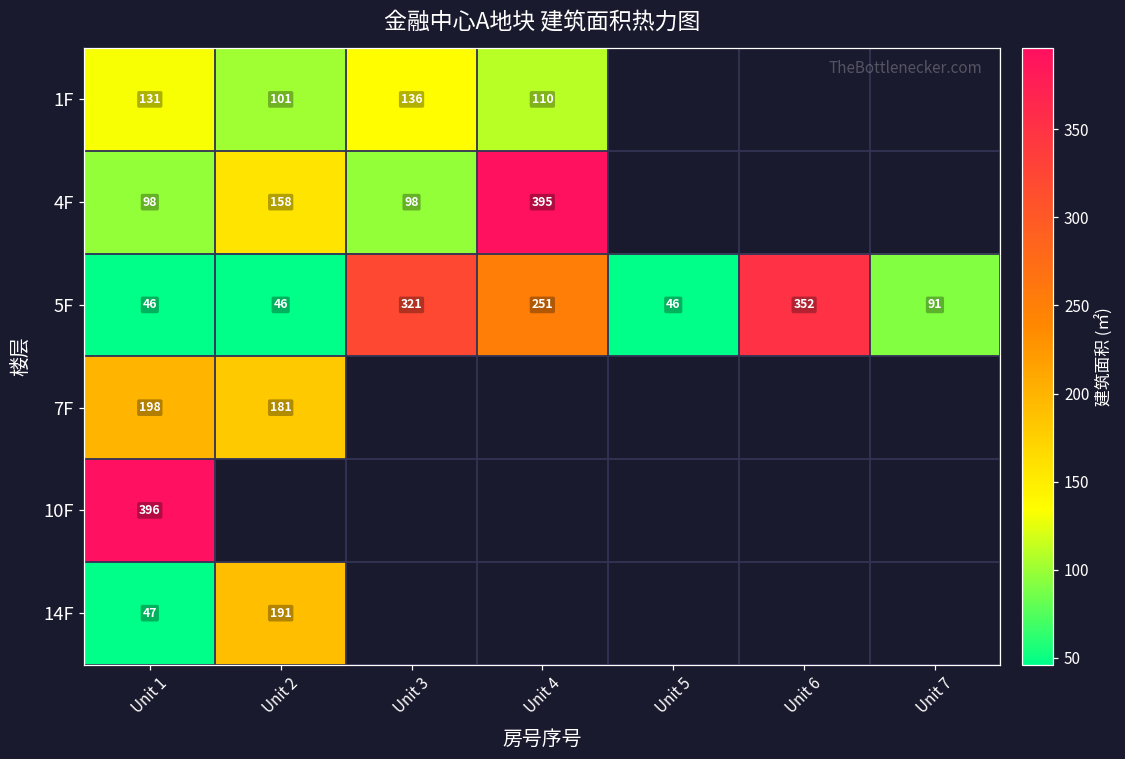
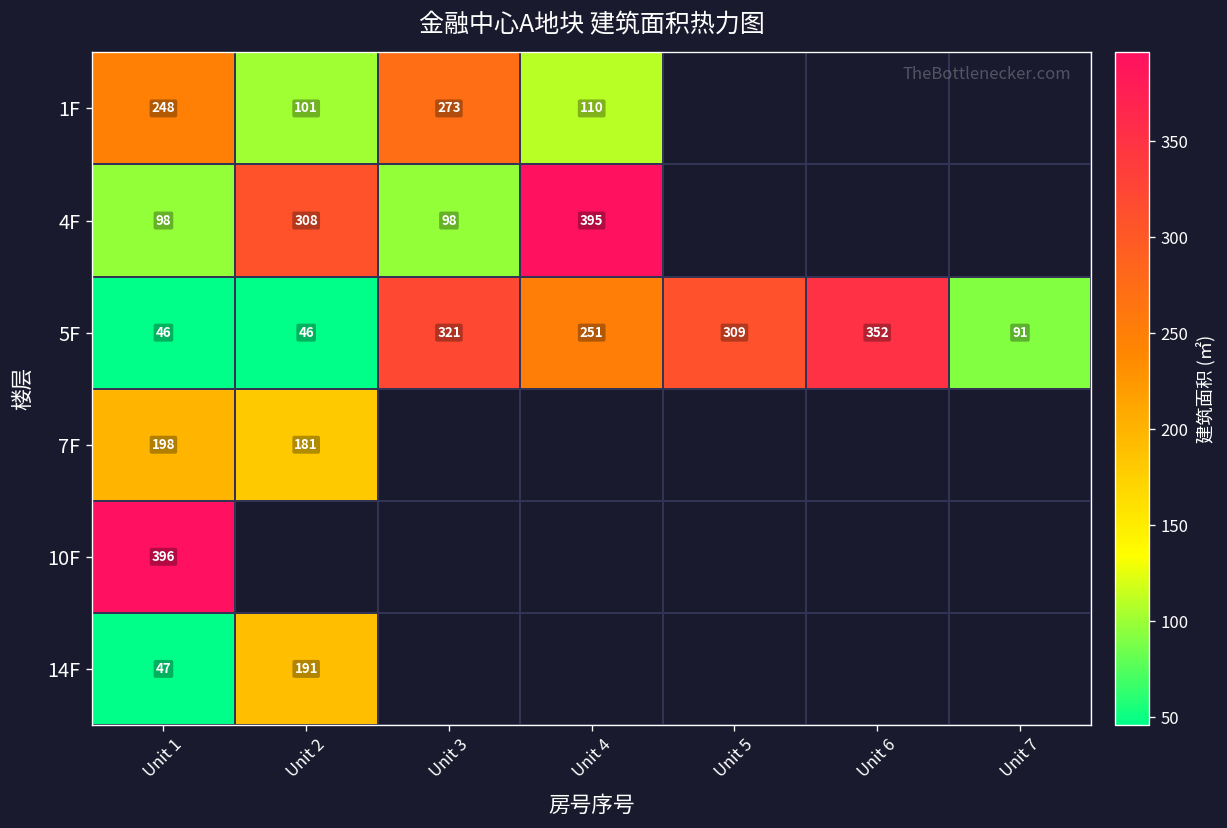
1F, Unit 1: 131 -> 248
1F, Unit 3: 136 -> 273
4F, Unit 2: 158 -> 308
5F, Unit 5: 46 -> 309
